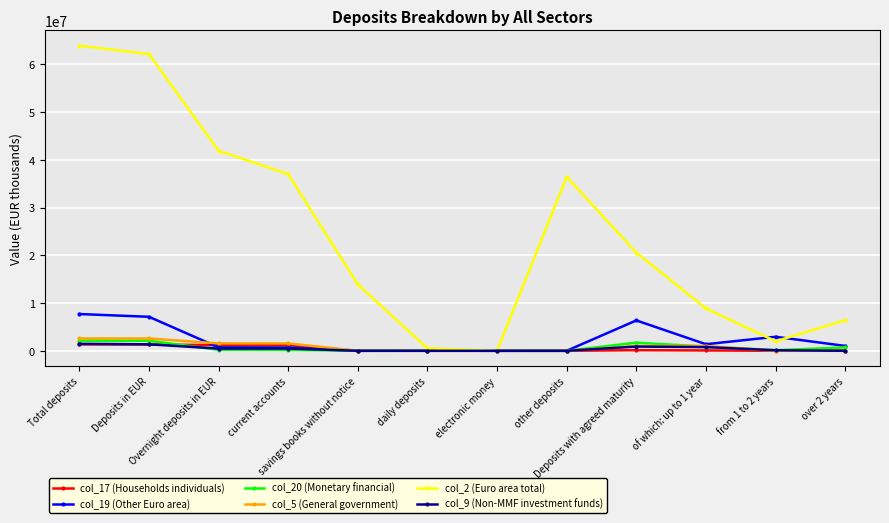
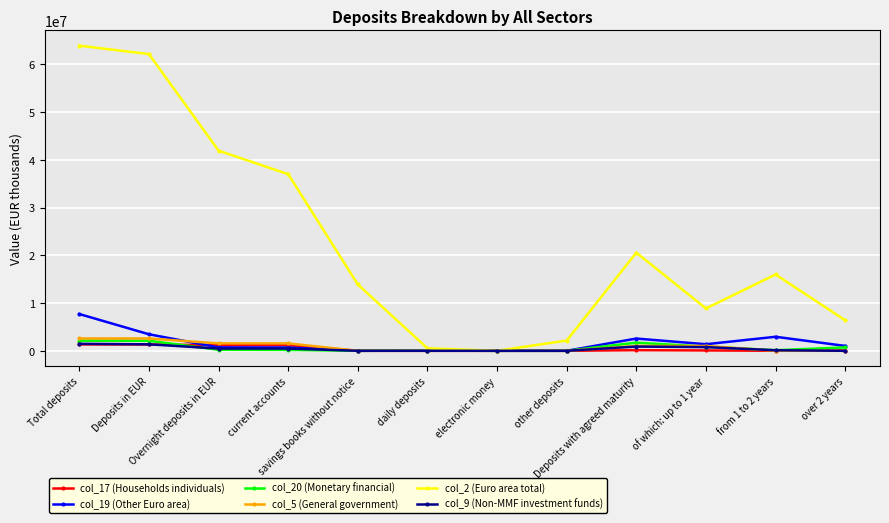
col_19 (Other Euro area), Deposits in EUR: 7000000 -> 3000000
col_2 (Euro area total), other deposits: 36000000 -> 2000000
col_19 (Other Euro area), Deposits with agreed maturity: 6000000 -> 3000000
col_2 (Euro area total), from 1 to 2 years: 2000000 -> 16000000
